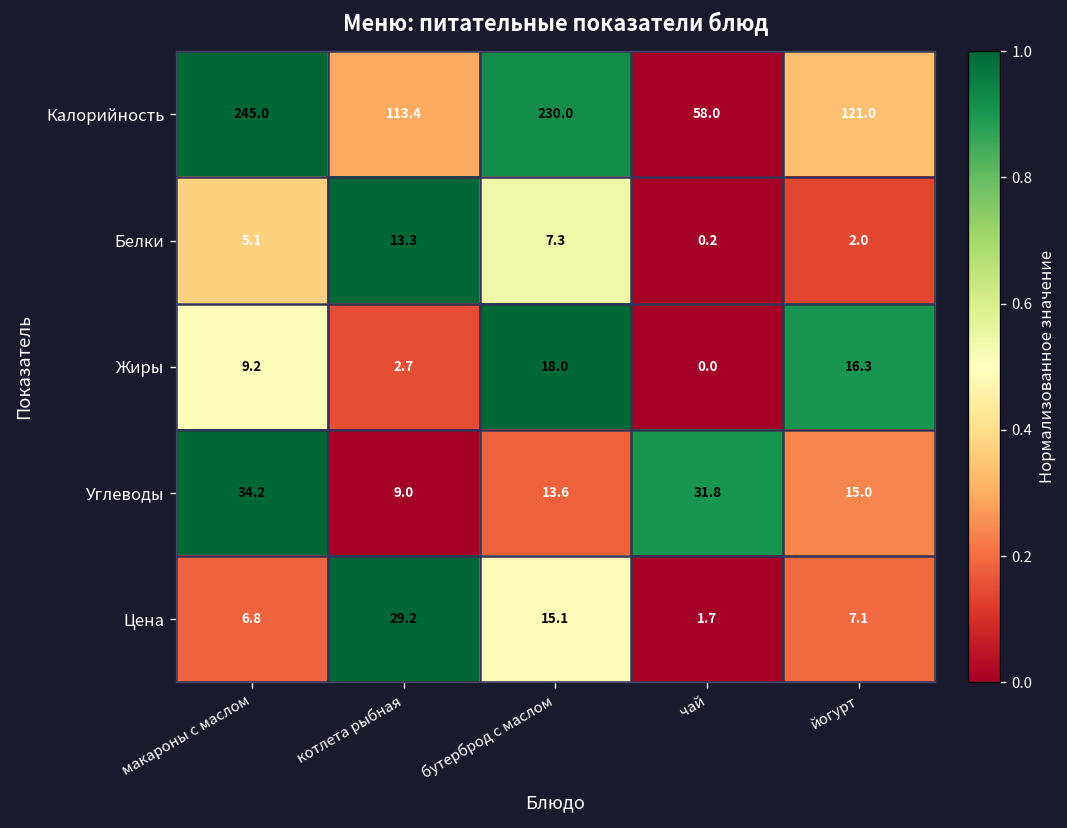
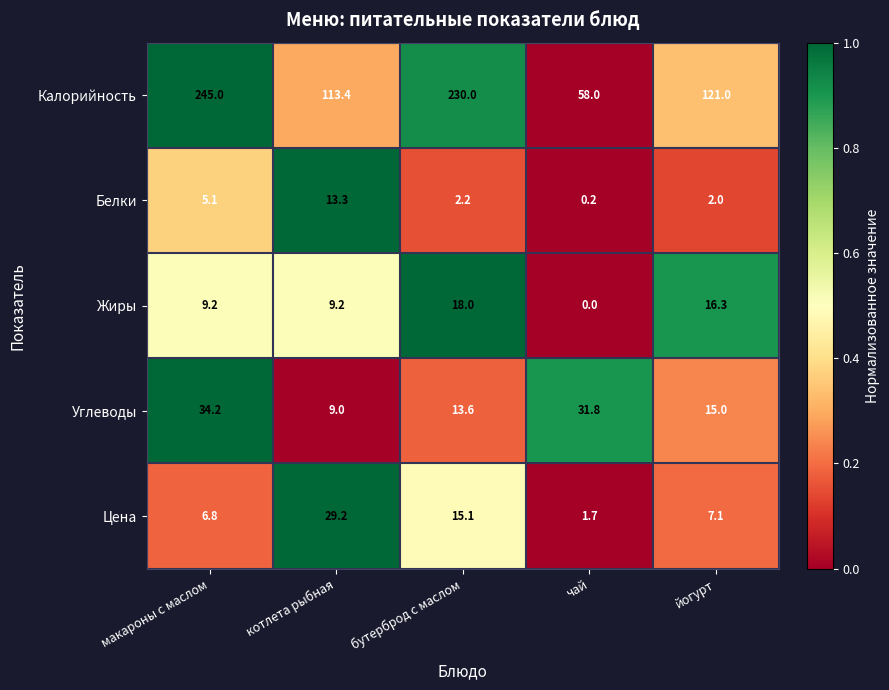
Белки, бутерброд с маслом: 7.3 -> 2.2
Жиры, котлета рыбная: 2.7 -> 9.2
